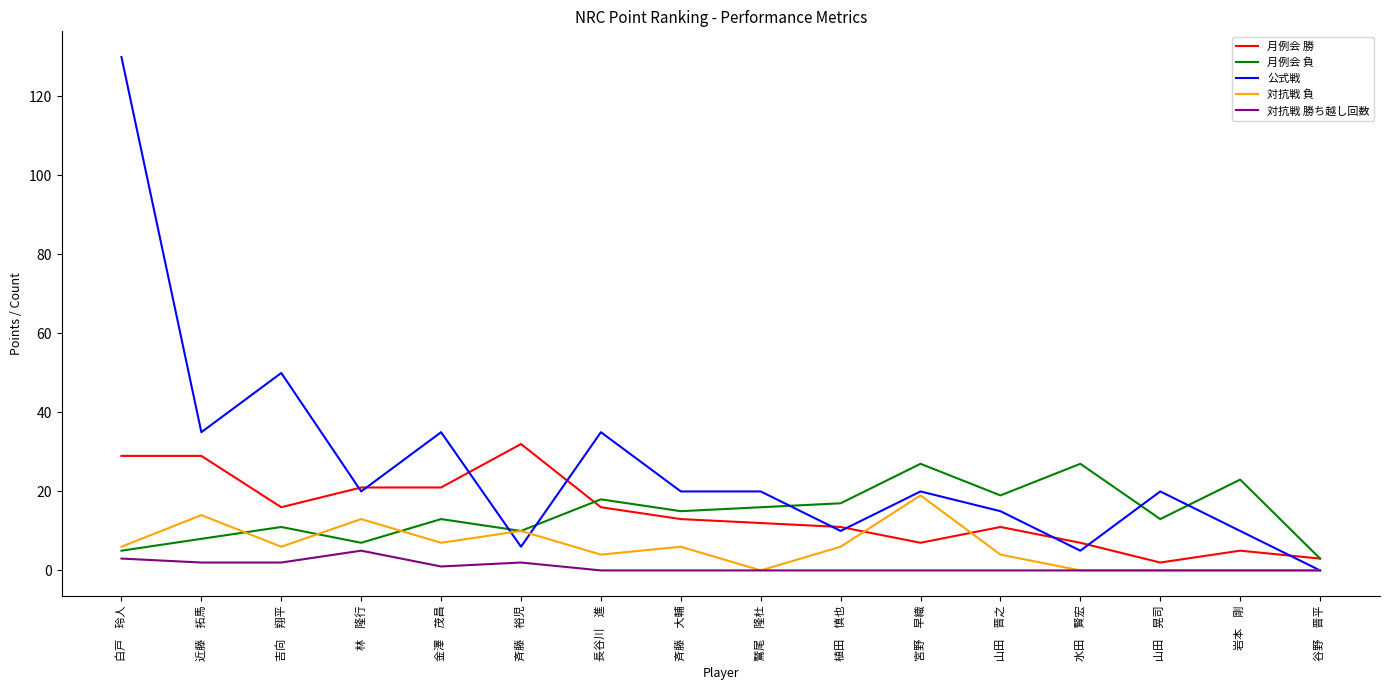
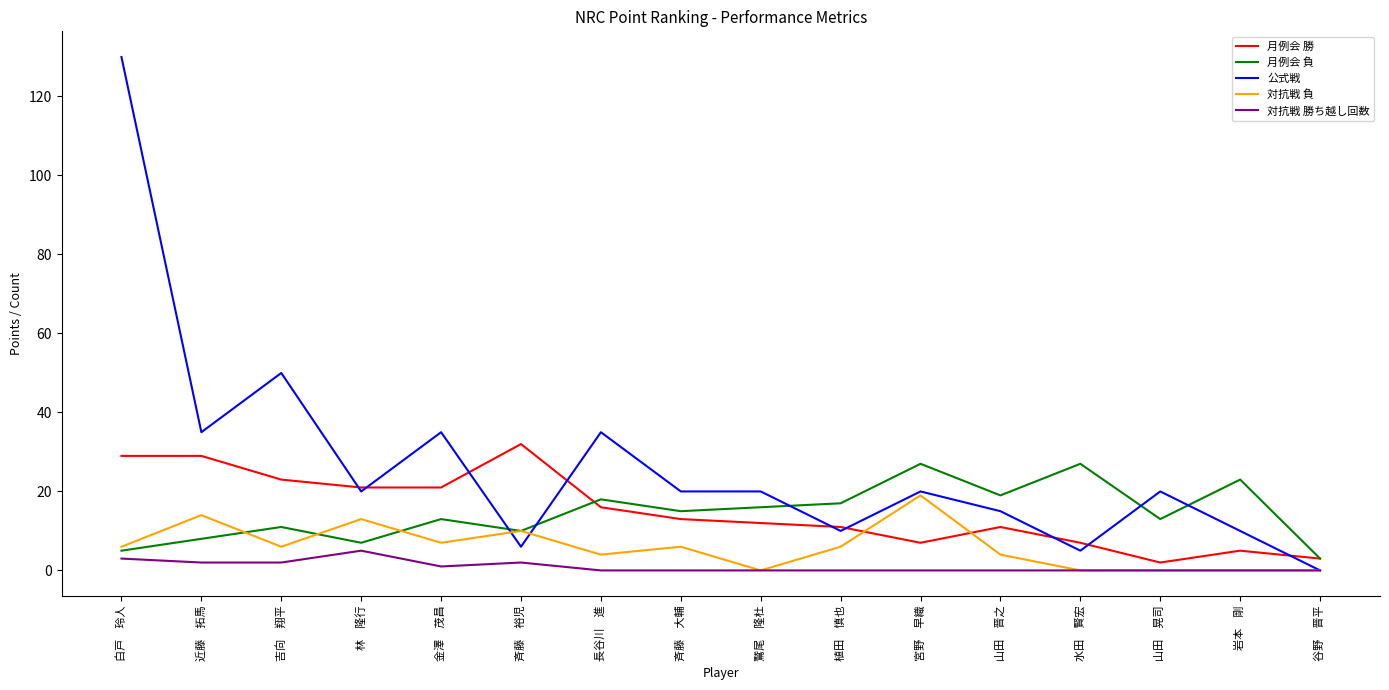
月例会 勝, 吉向 翔平: 16 -> 23
